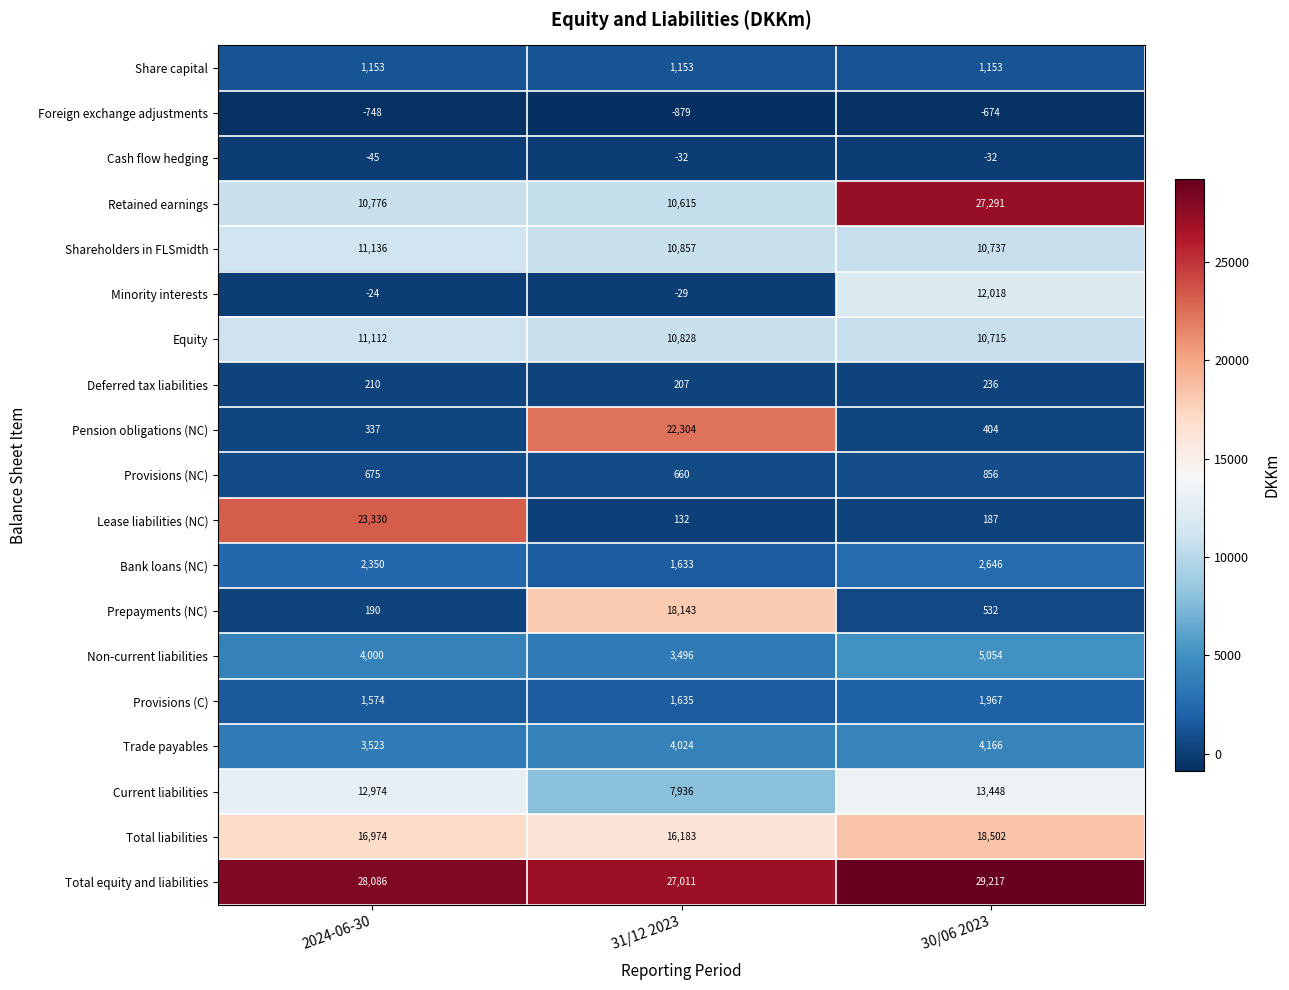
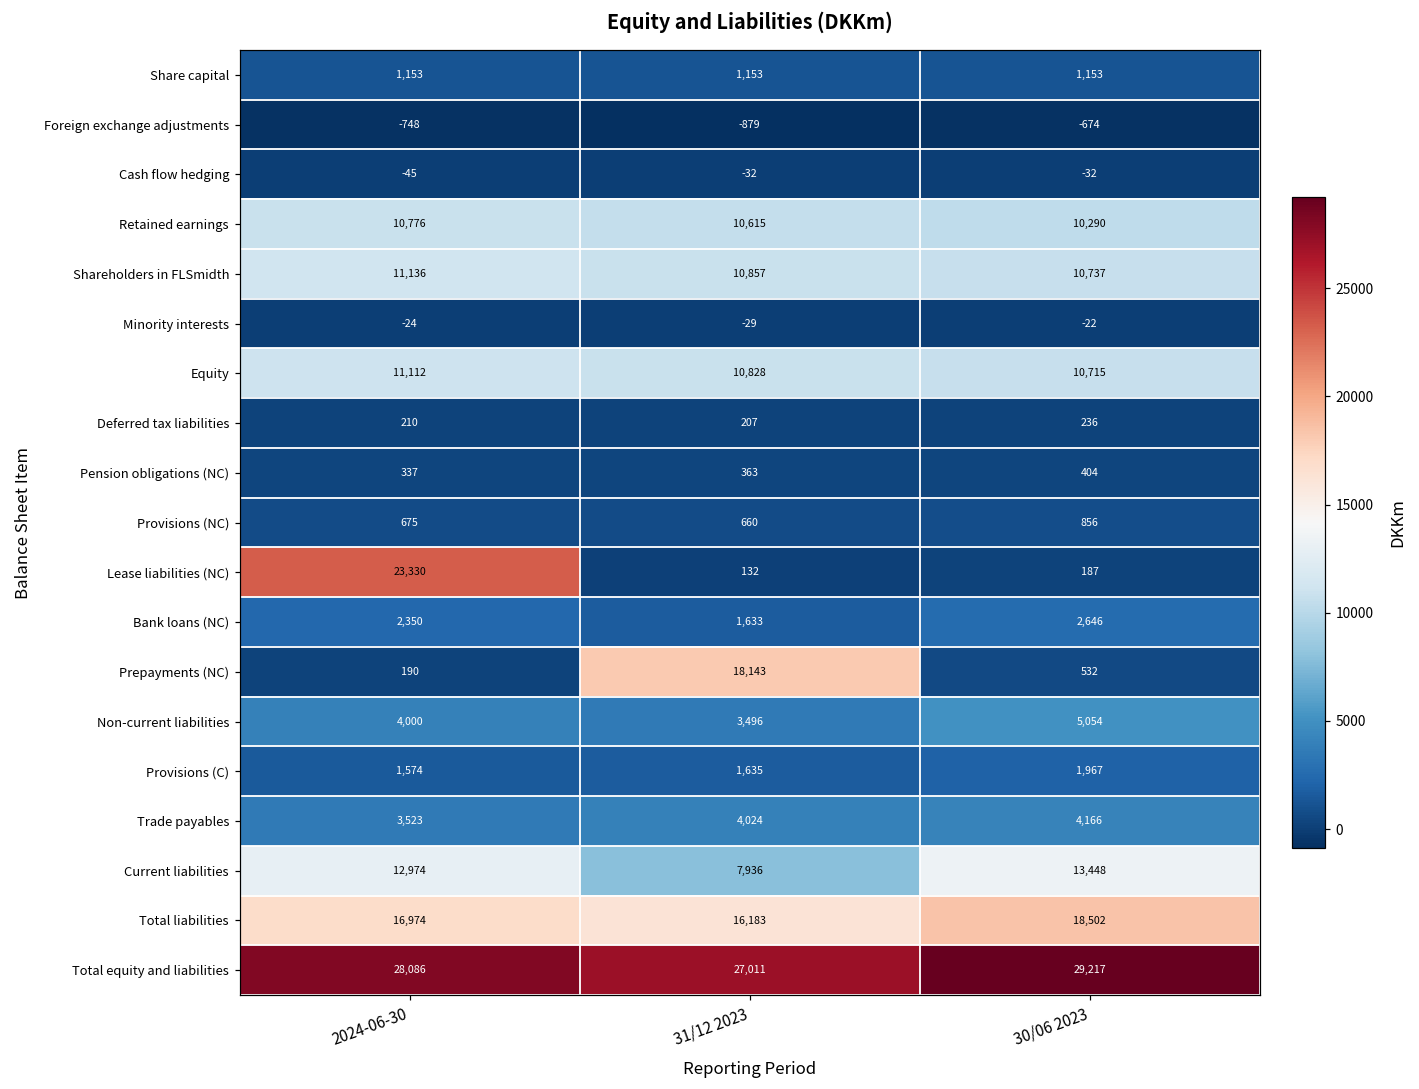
Retained earnings, 30/06 2023: 27,291 -> 10,290
Minority interests, 30/06 2023: 12,018 -> -22
Pension obligations (NC), 31/12 2023: 22,304 -> 363
